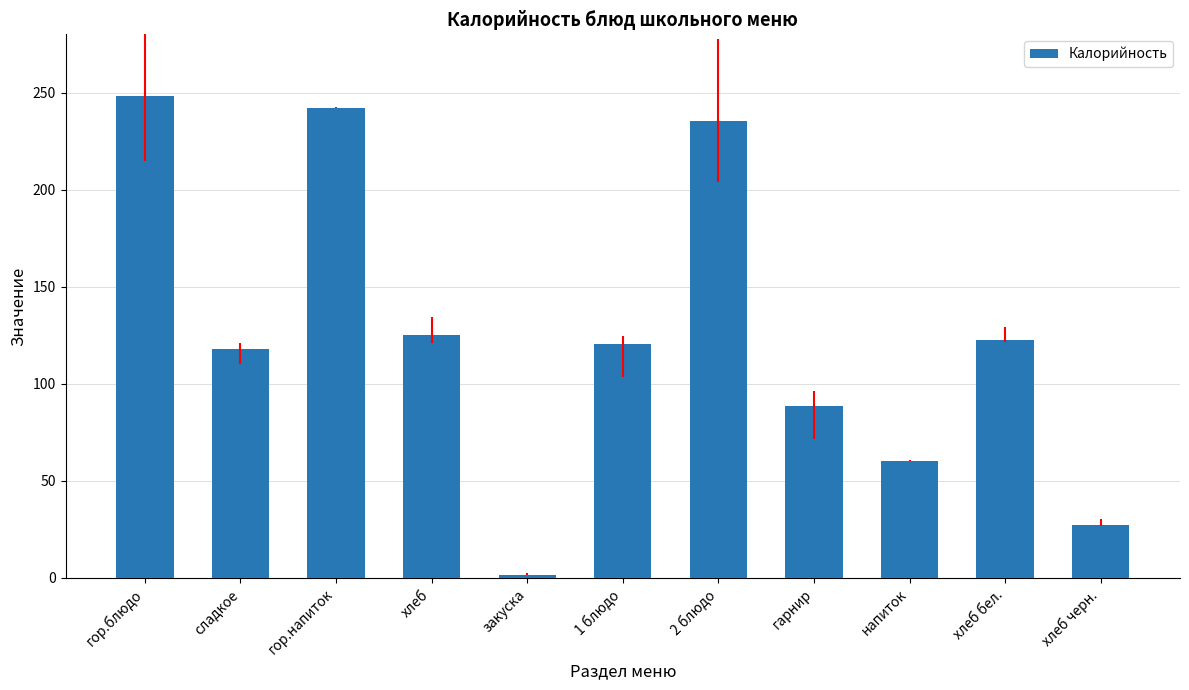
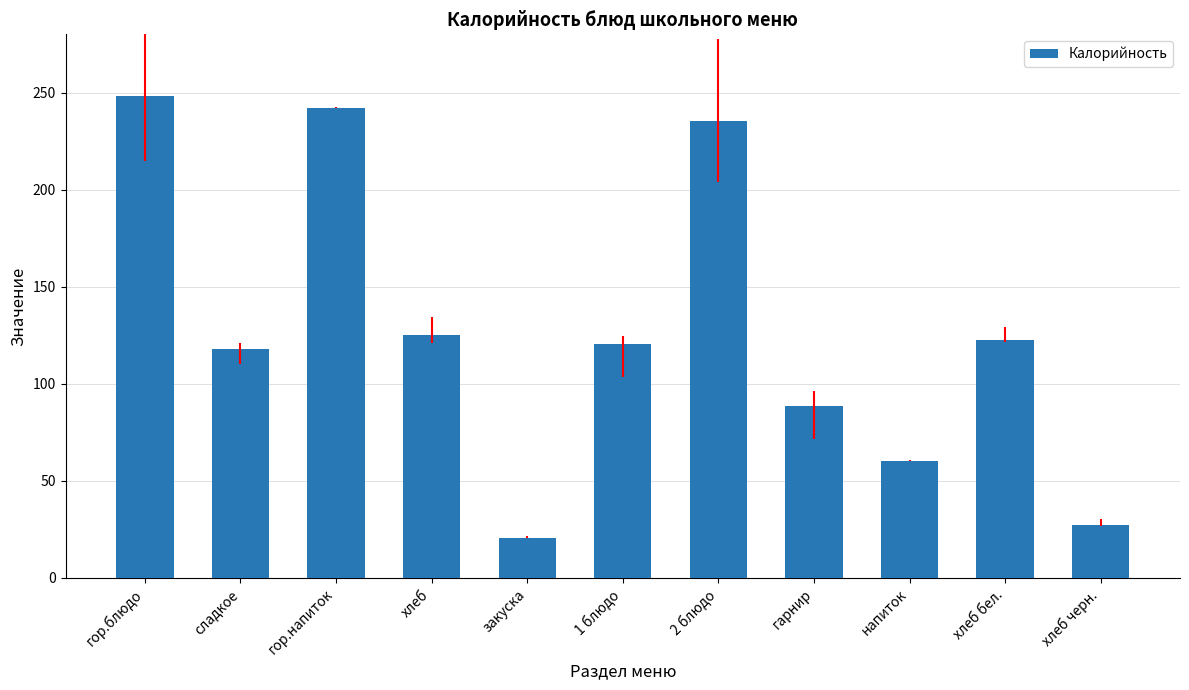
закуска: 2 -> 20
